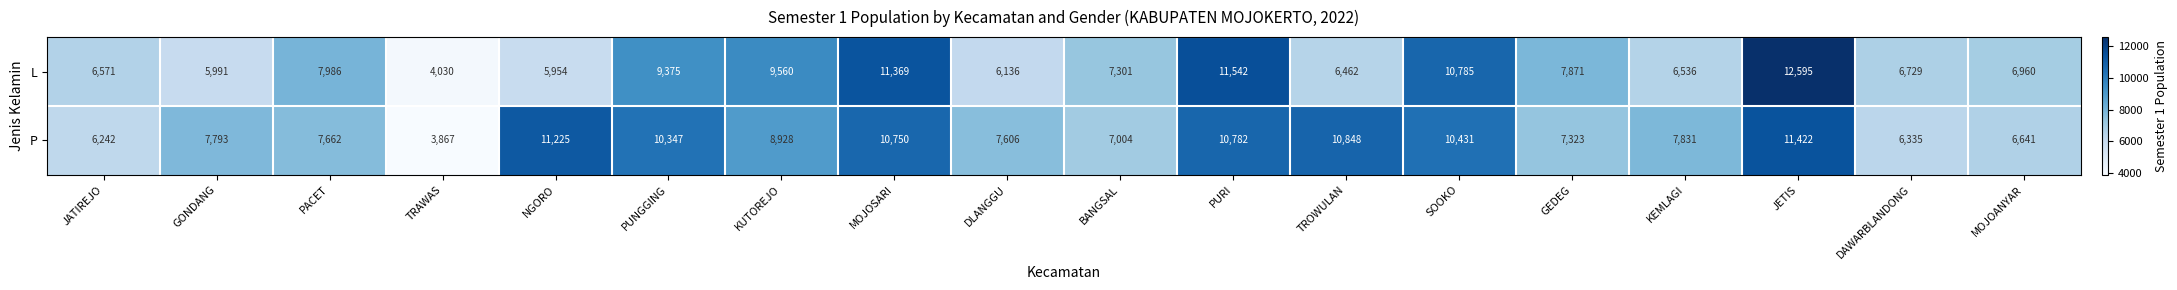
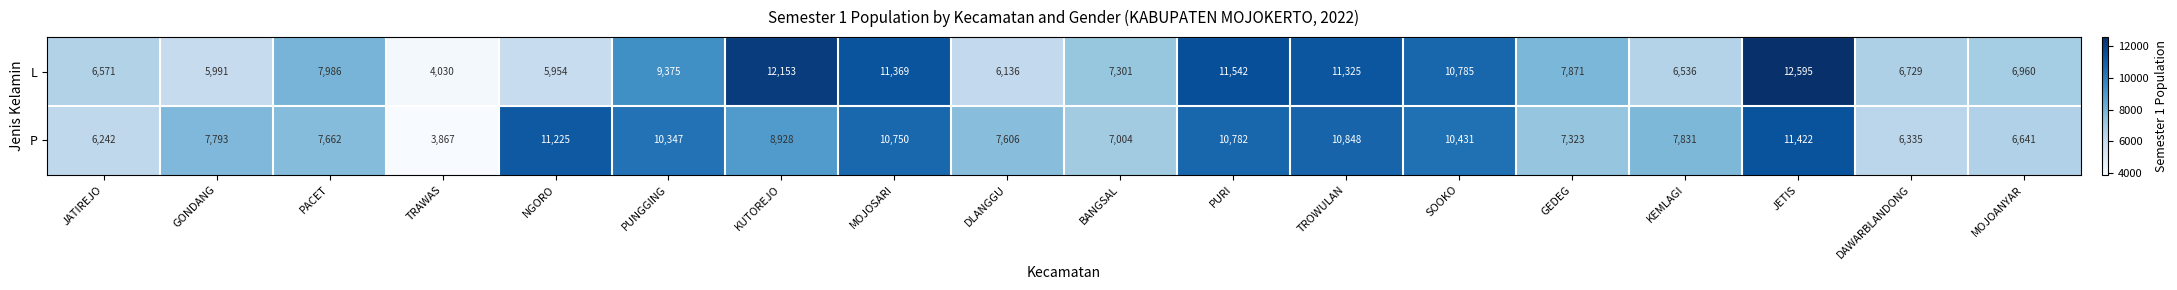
L, KUTOREJO: 9,560 -> 12,153
L, TROWULAN: 6,462 -> 11,325
